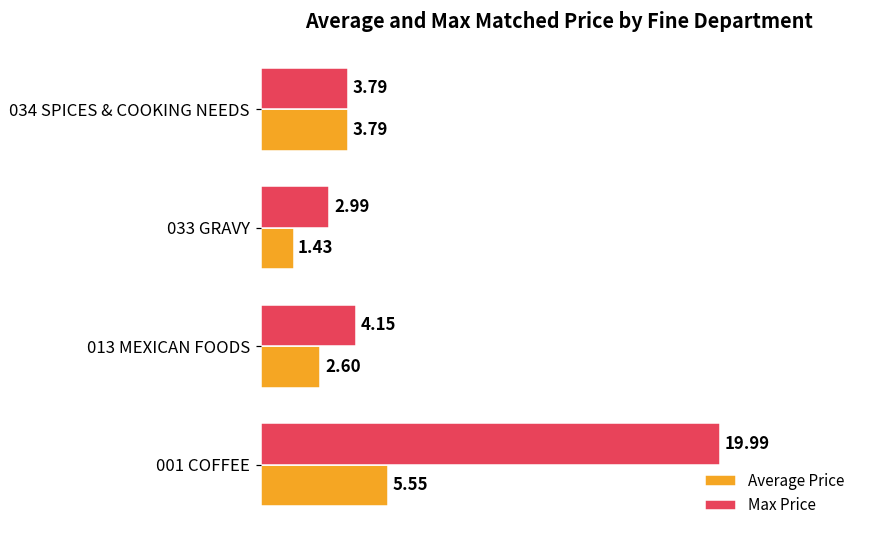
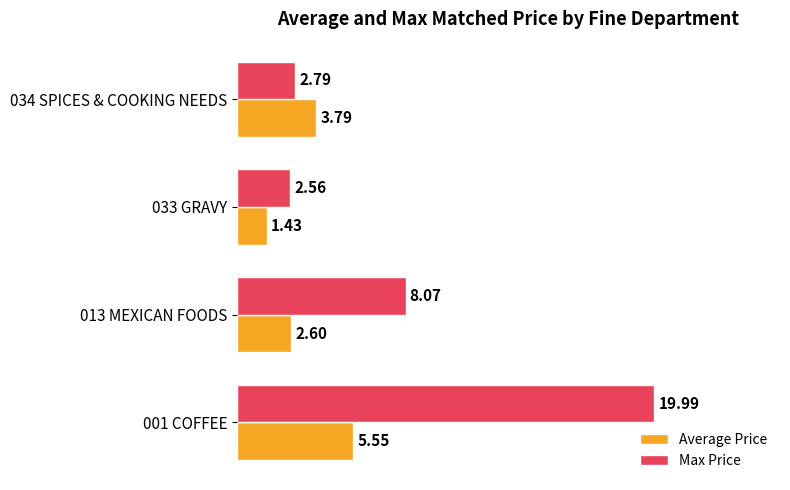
Max Price, 034 SPICES & COOKING NEEDS: 3.79 -> 2.79
Max Price, 033 GRAVY: 2.99 -> 2.56
Max Price, 013 MEXICAN FOODS: 4.15 -> 8.07
